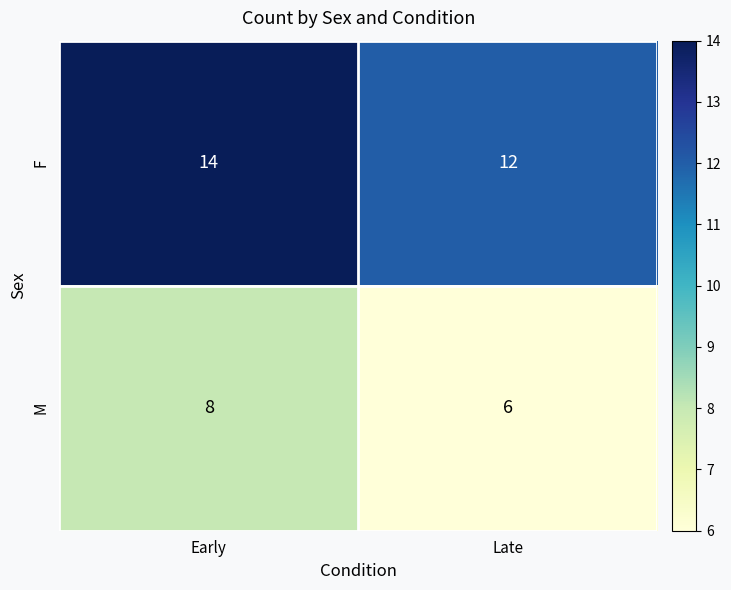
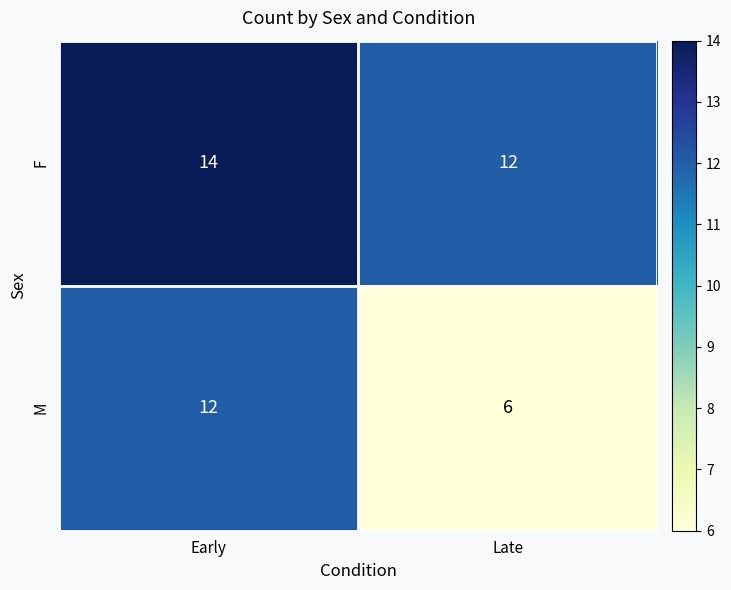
M, Early: 8 -> 12
